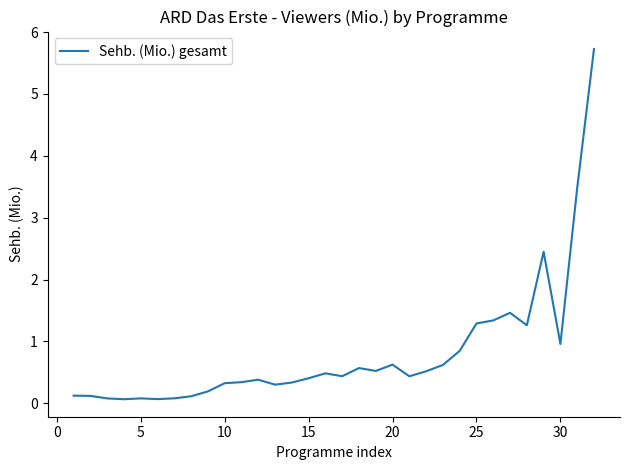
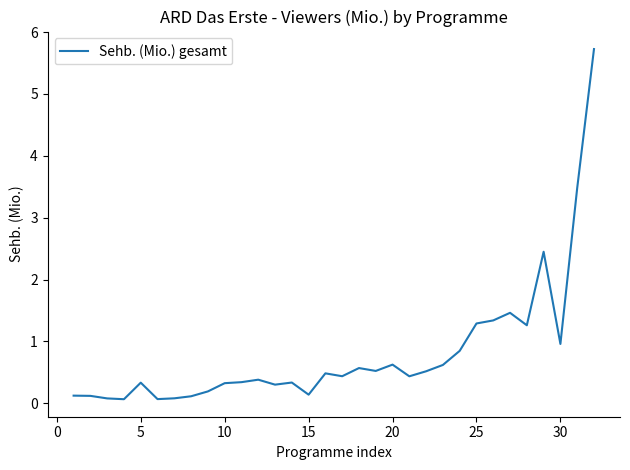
5: 0.1 -> 0.3
15: 0.4 -> 0.1
